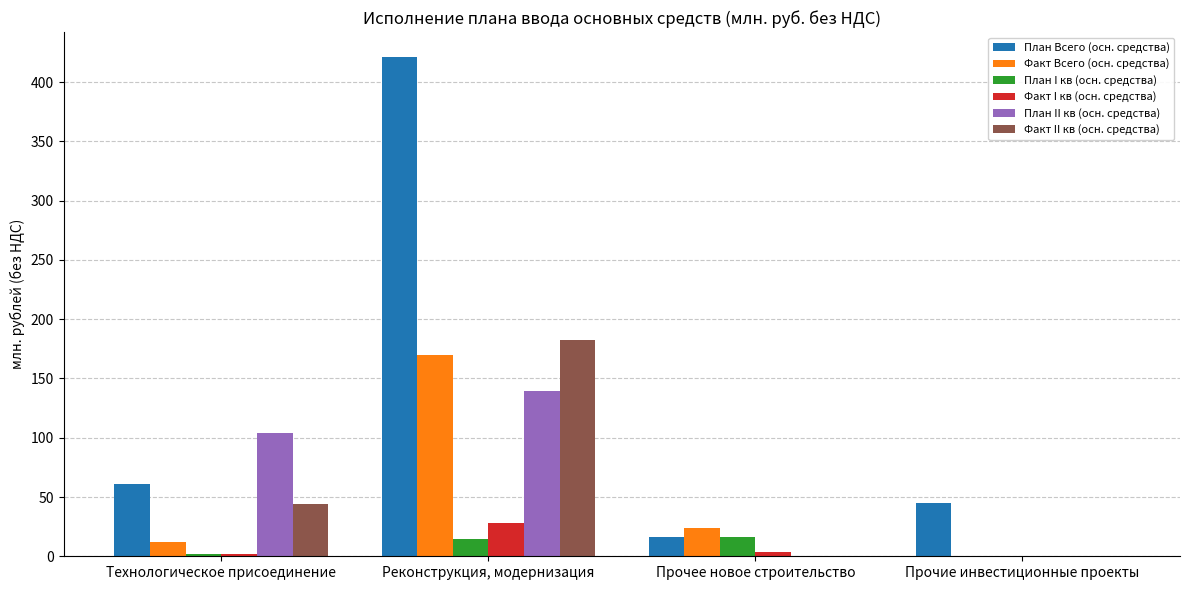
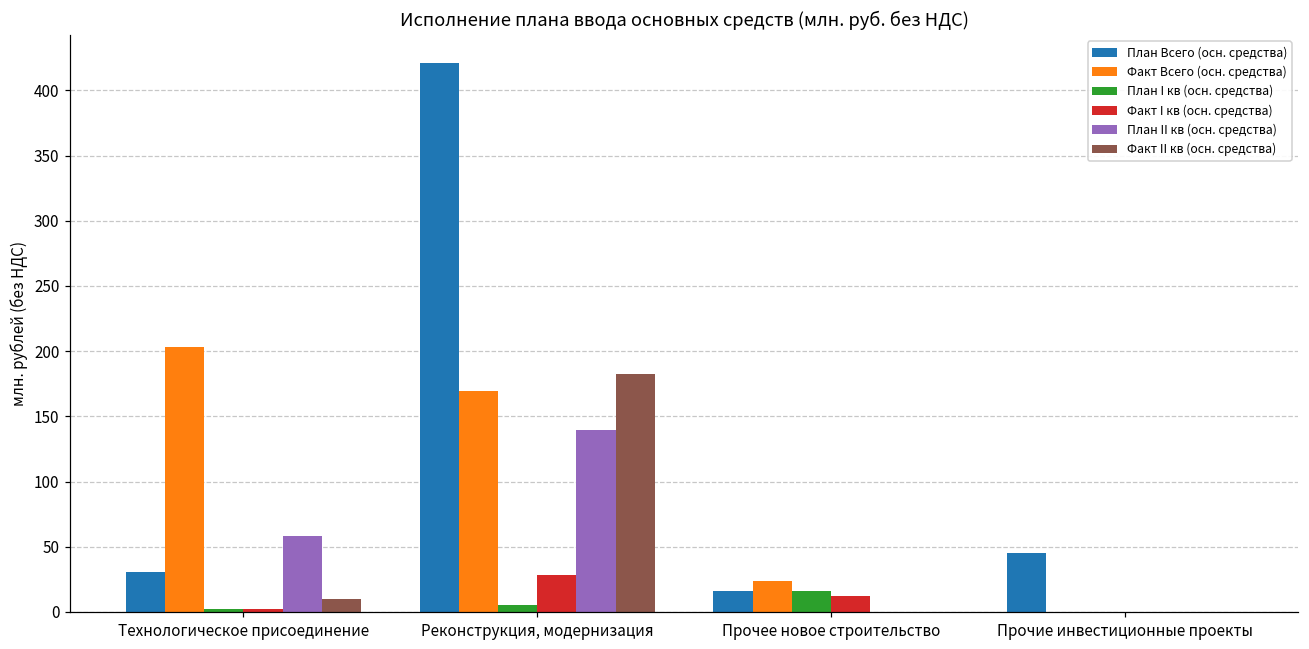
План Всего (осн. средства), Технологическое присоединение: 61 -> 31
Факт Всего (осн. средства), Технологическое присоединение: 12 -> 203
План II кв (осн. средства), Технологическое присоединение: 104 -> 58
Факт II кв (осн. средства), Технологическое присоединение: 44 -> 10
План I кв (осн. средства), Реконструкция, модернизация: 14 -> 5
Факт I кв (осн. средства), Прочее новое строительство: 4 -> 12
